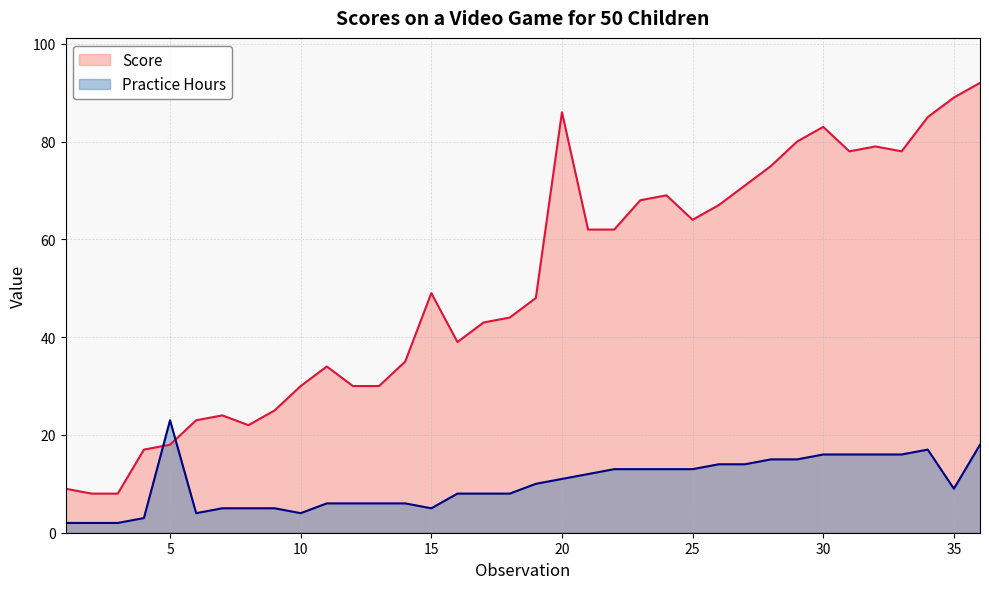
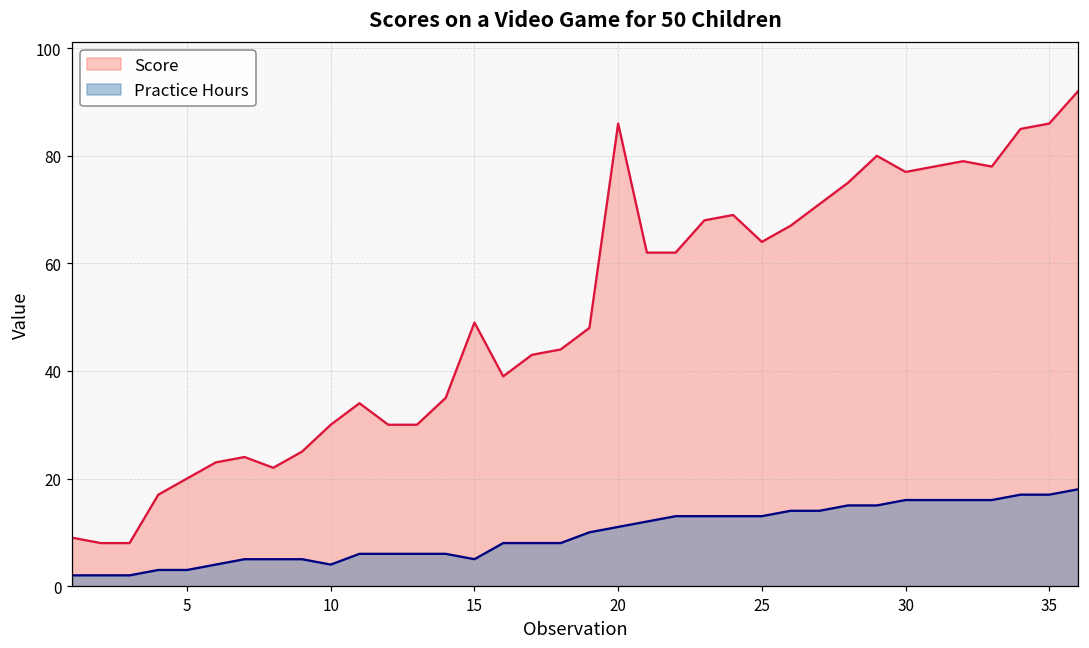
Score, 5: 18 -> 20
Practice Hours, 5: 23 -> 3
Score, 30: 83 -> 77
Score, 35: 89 -> 86
Practice Hours, 35: 9 -> 17
